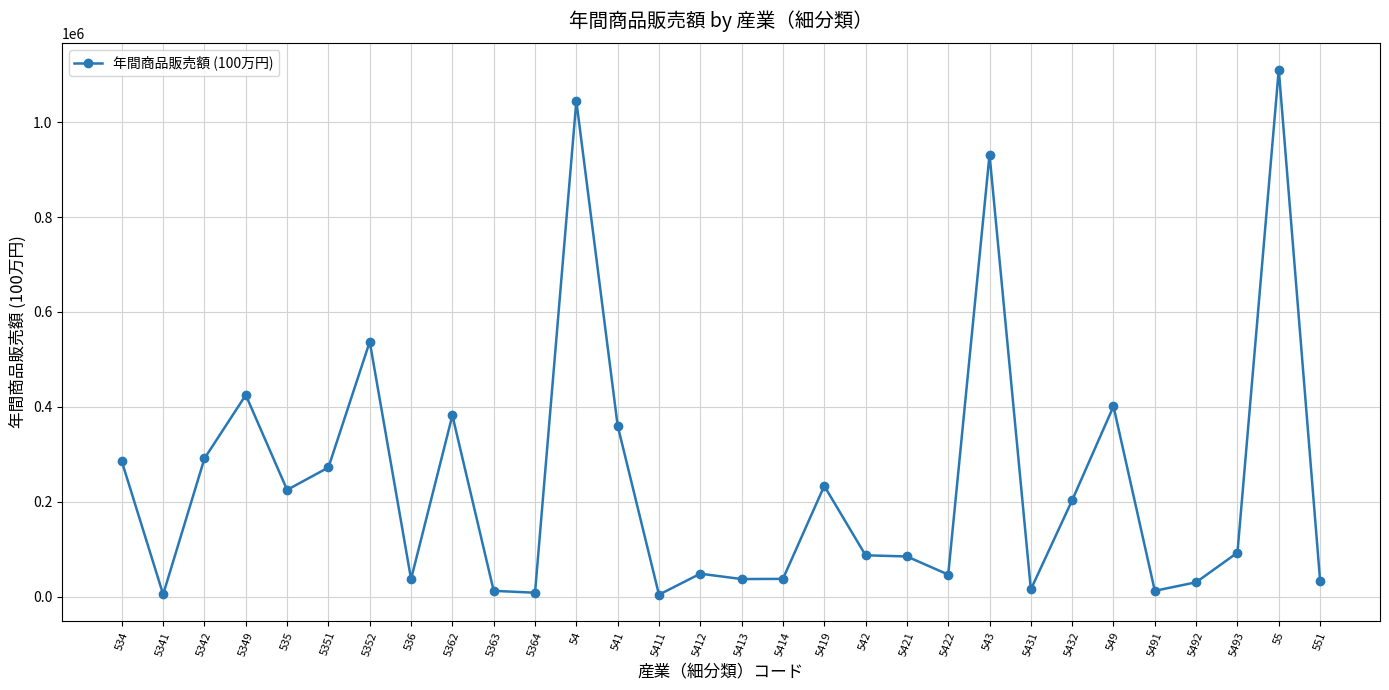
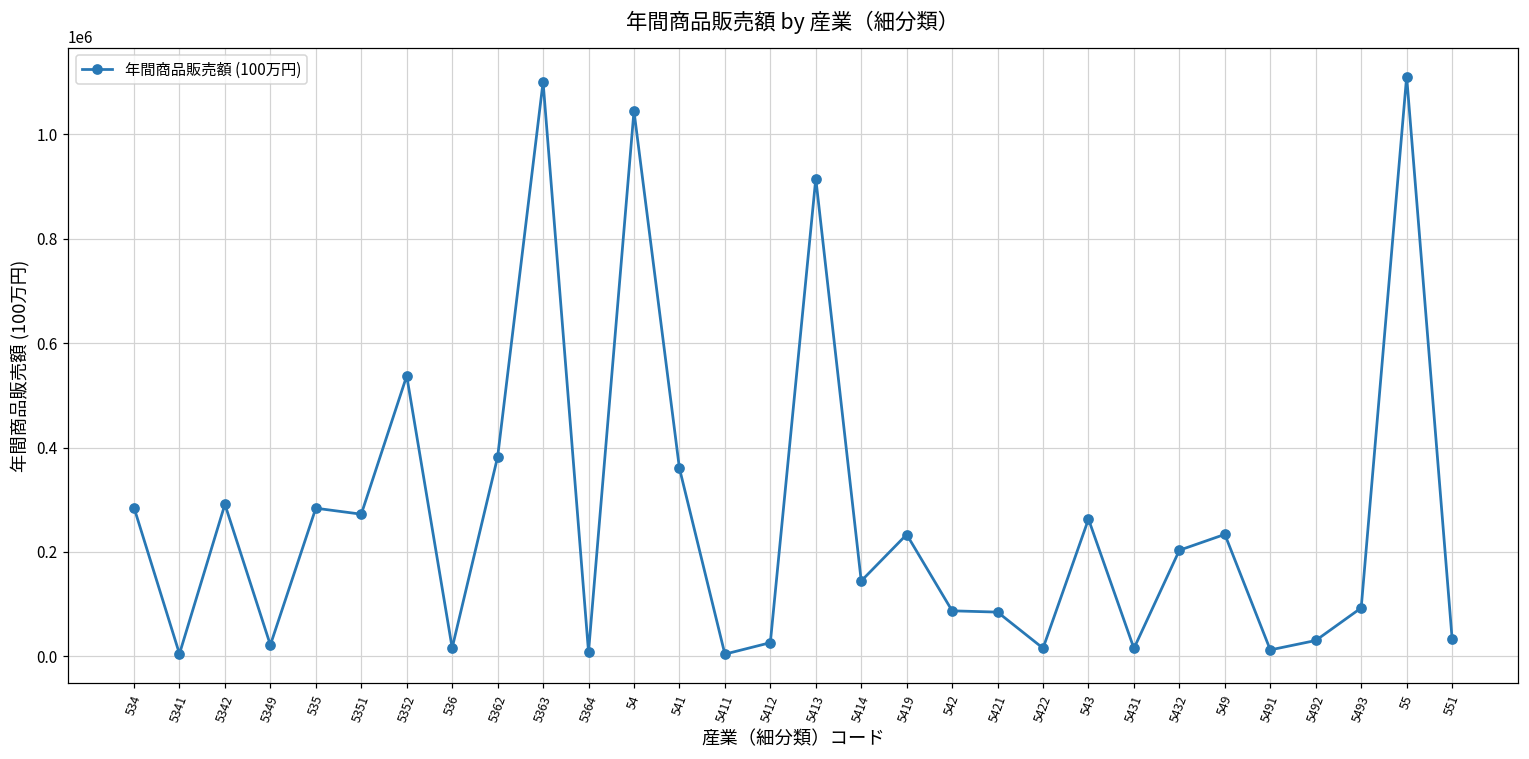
5349: 420000 -> 20000
535: 220000 -> 280000
536: 40000 -> 20000
5363: 10000 -> 1100000
5412: 50000 -> 30000
5413: 40000 -> 920000
5414: 40000 -> 140000
5422: 50000 -> 20000
543: 930000 -> 260000
549: 400000 -> 230000
